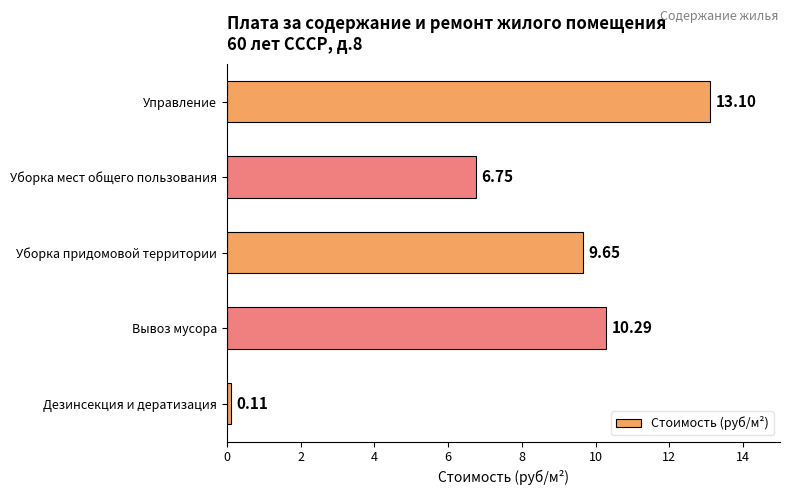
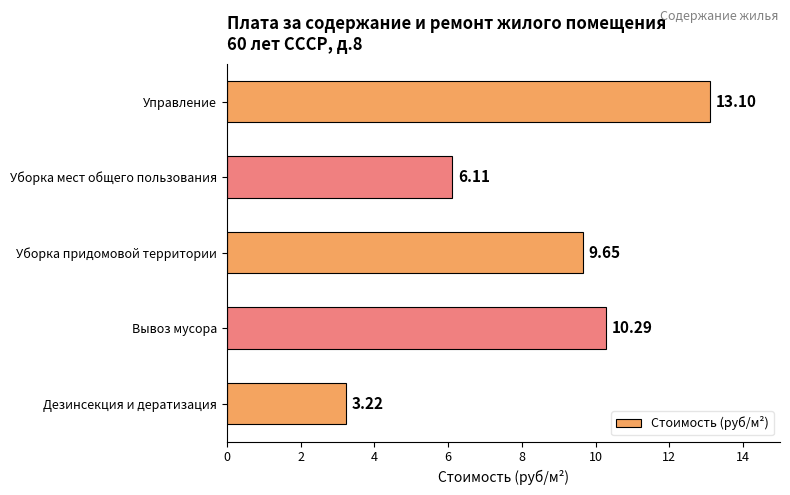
Уборка мест общего пользования: 6.75 -> 6.11
Дезинсекция и дератизация: 0.11 -> 3.22
